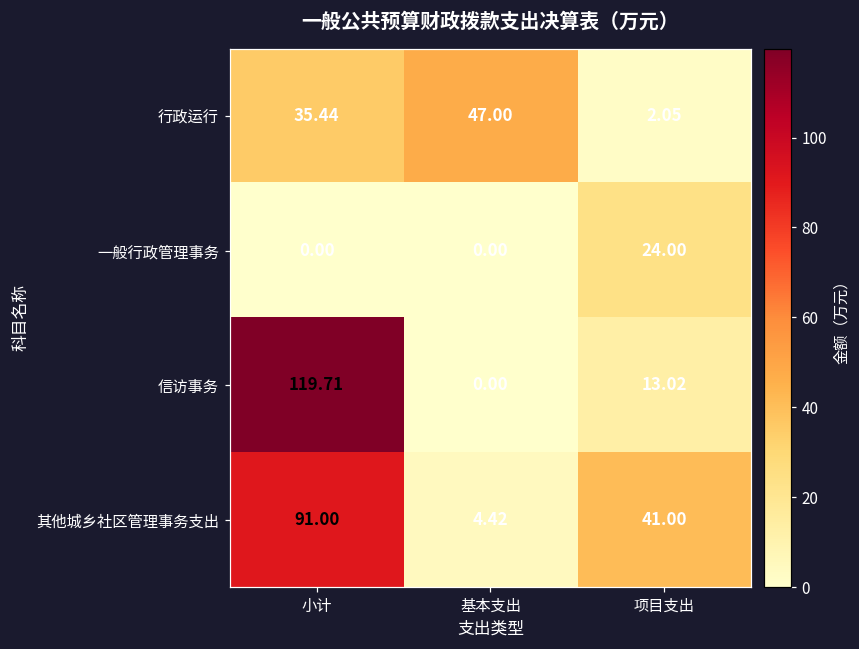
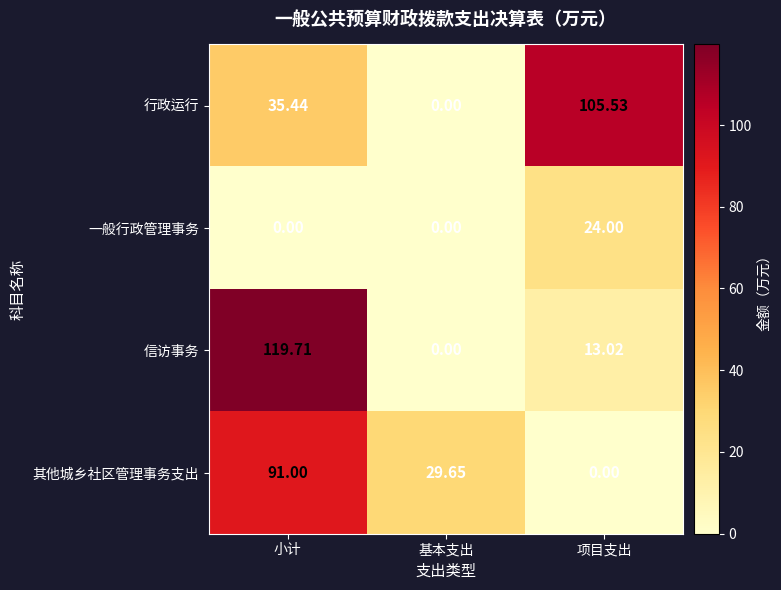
行政运行, 基本支出: 47.00 -> 0.00
行政运行, 项目支出: 2.05 -> 105.53
其他城乡社区管理事务支出, 基本支出: 4.42 -> 29.65
其他城乡社区管理事务支出, 项目支出: 41.00 -> 0.00
